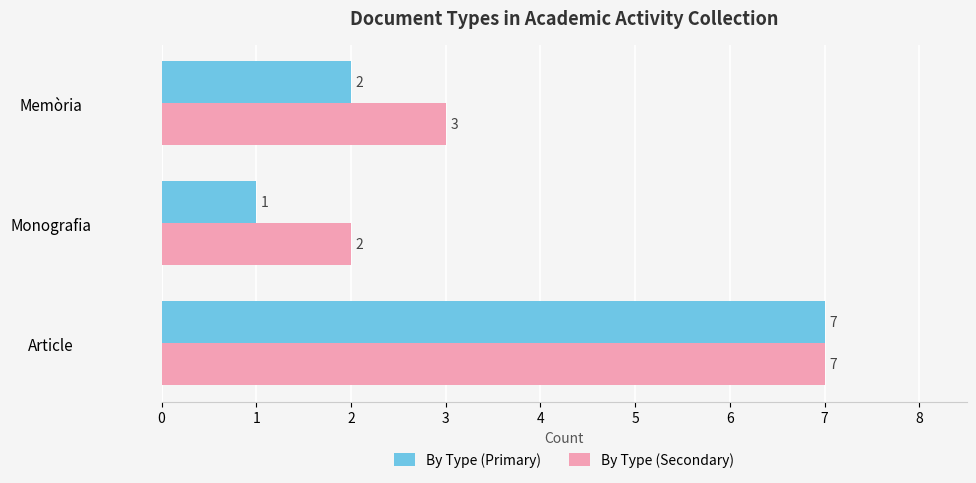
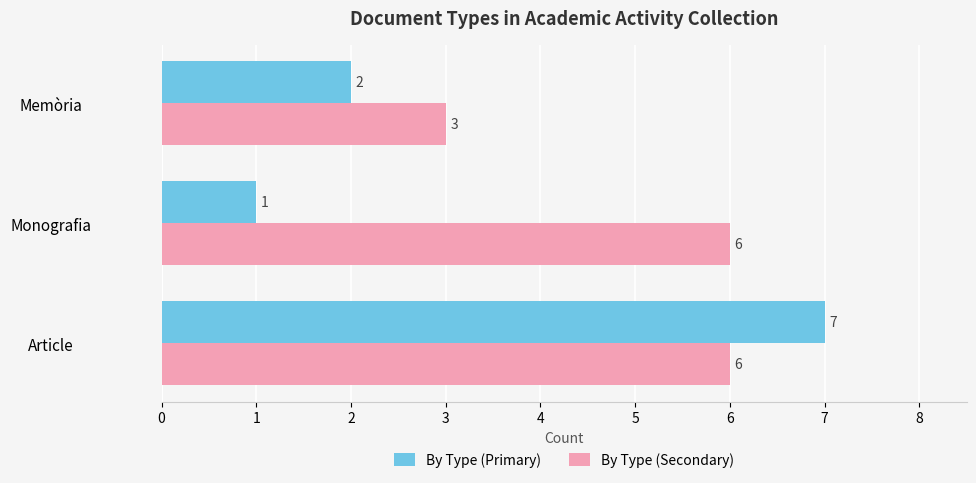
By Type (Secondary), Monografia: 2 -> 6
By Type (Secondary), Article: 7 -> 6
